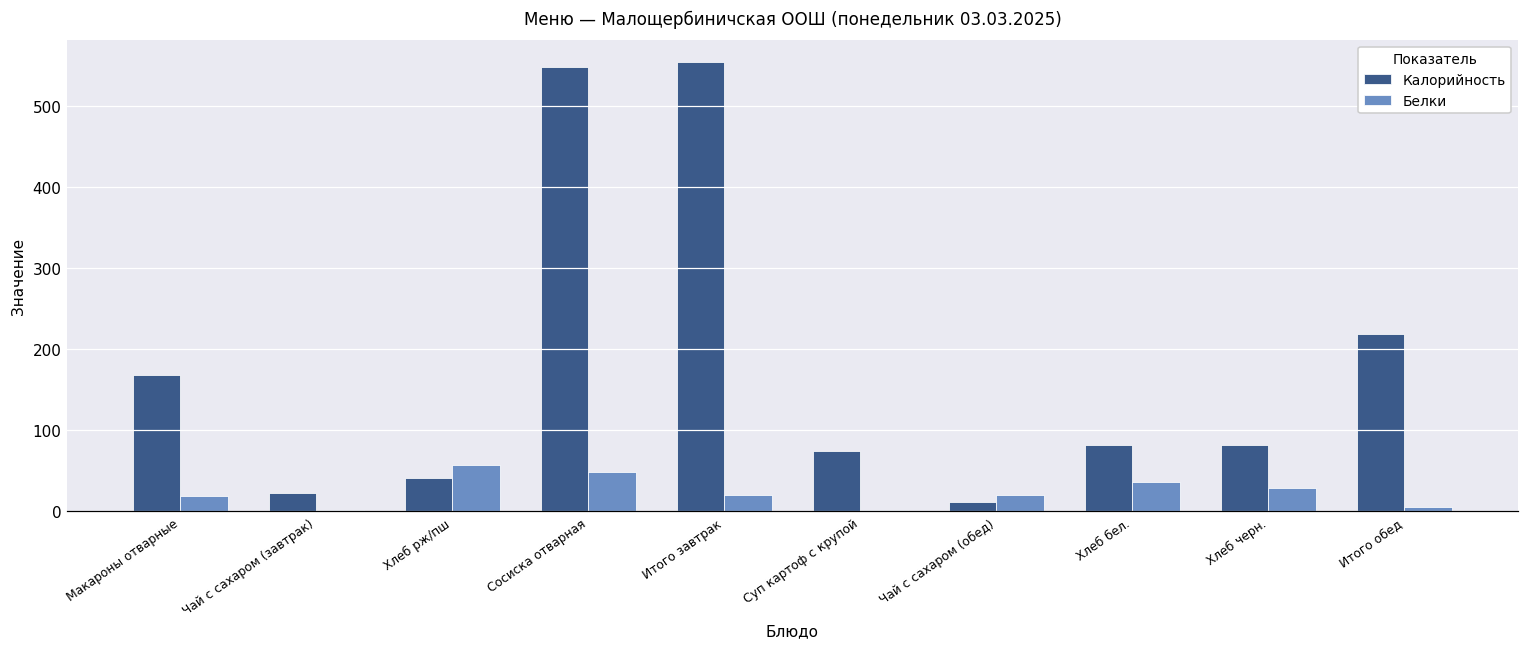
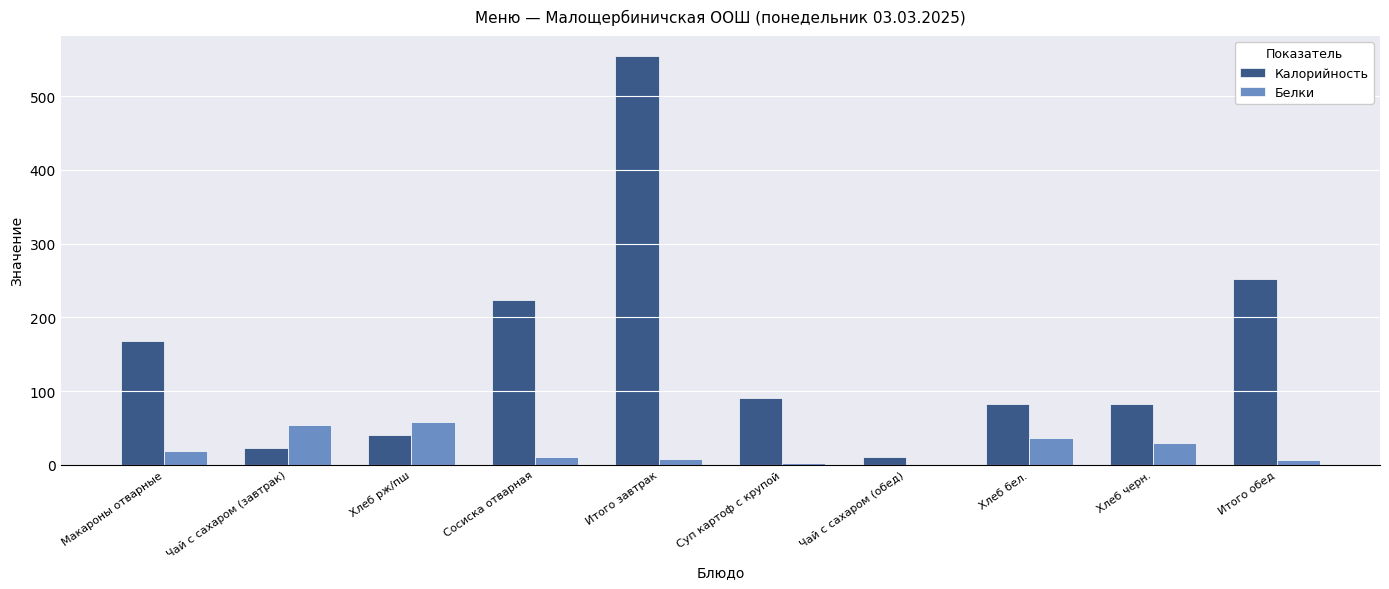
Белки, Чай с сахаром (завтрак): 0 -> 50
Калорийность, Сосиска отварная: 550 -> 220
Белки, Сосиска отварная: 50 -> 10
Белки, Итого завтрак: 20 -> 10
Калорийность, Суп картоф с крупой: 70 -> 90
Белки, Чай с сахаром (обед): 20 -> 0
Калорийность, Итого обед: 220 -> 250
